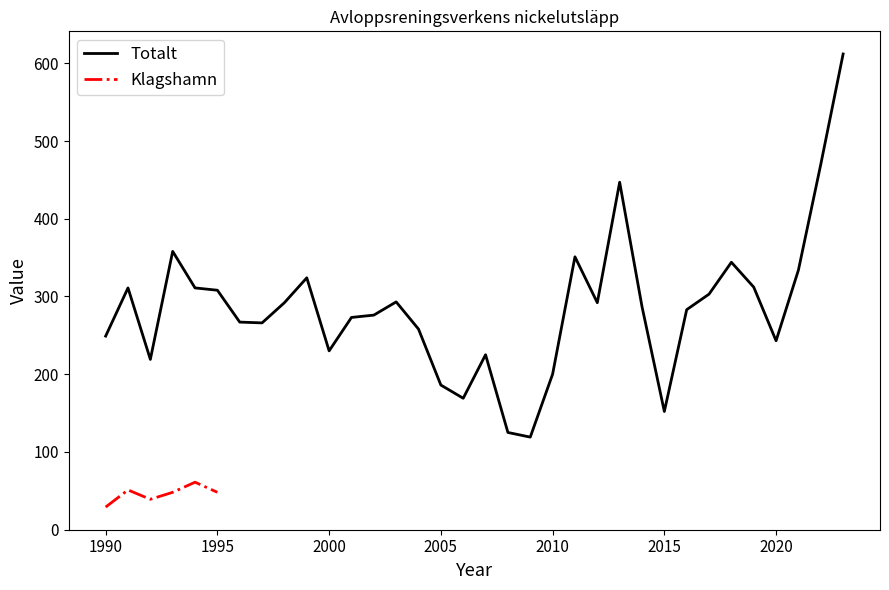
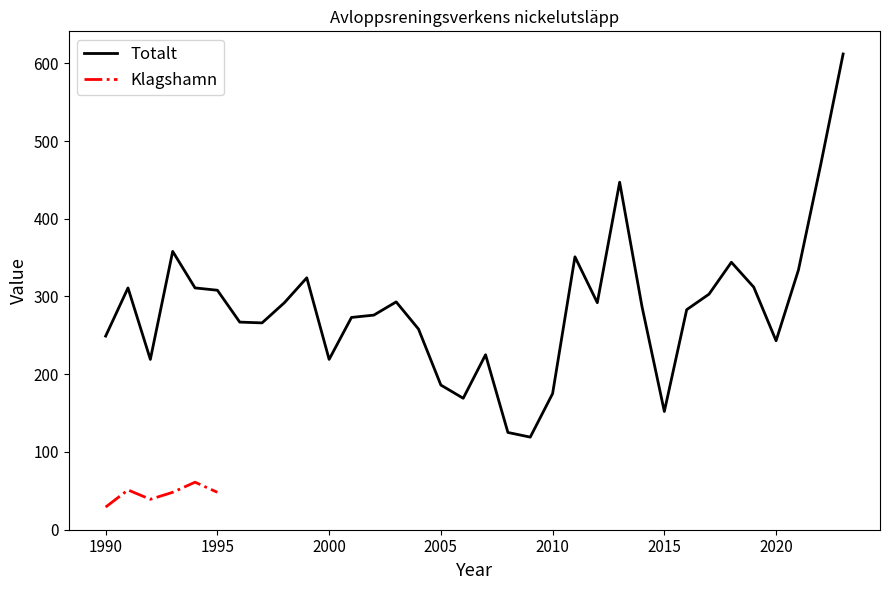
Totalt, 2000: 230 -> 220
Totalt, 2010: 200 -> 180
